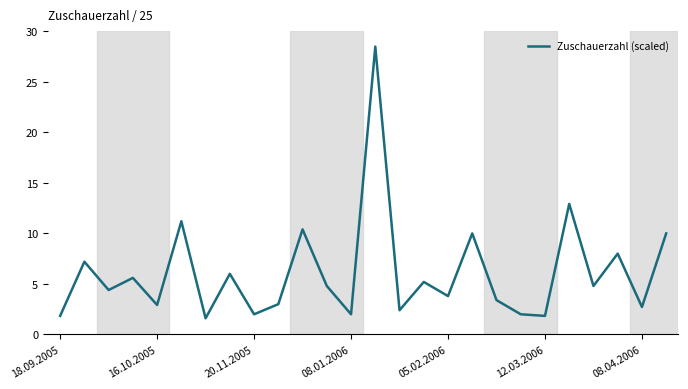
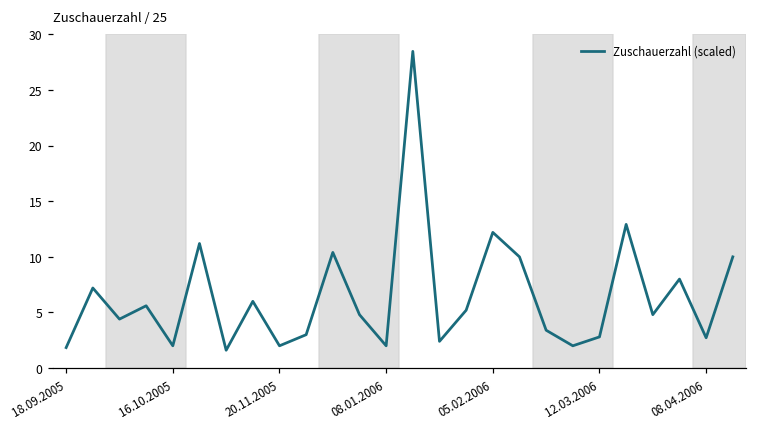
16.10.2005: 2.9 -> 2.0
05.02.2006: 3.8 -> 12.2
12.03.2006: 1.8 -> 2.8
